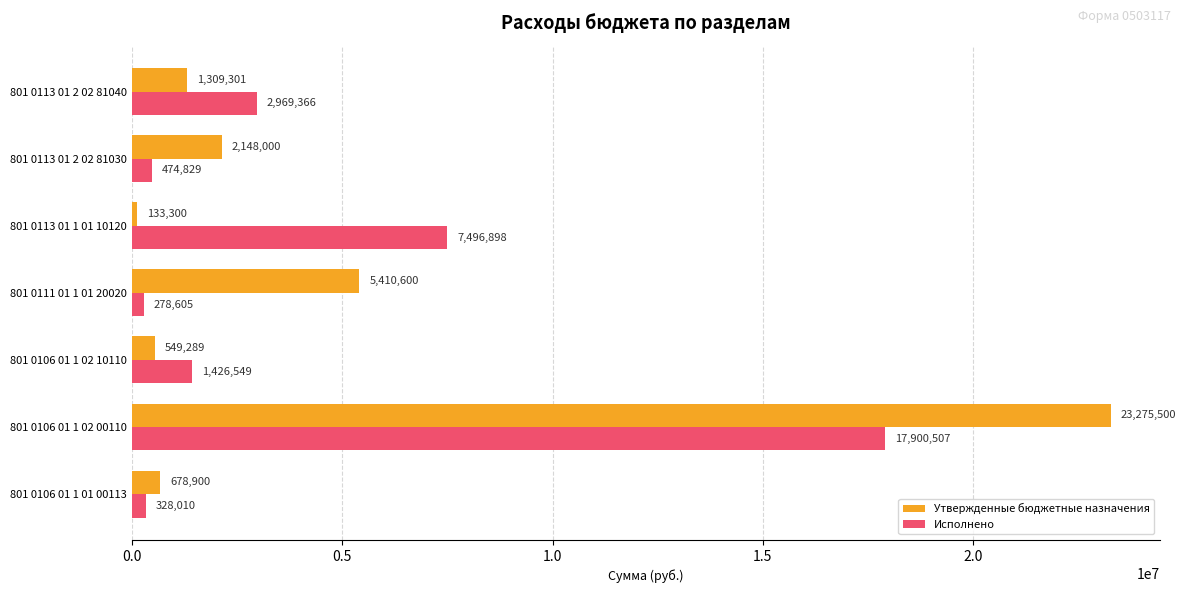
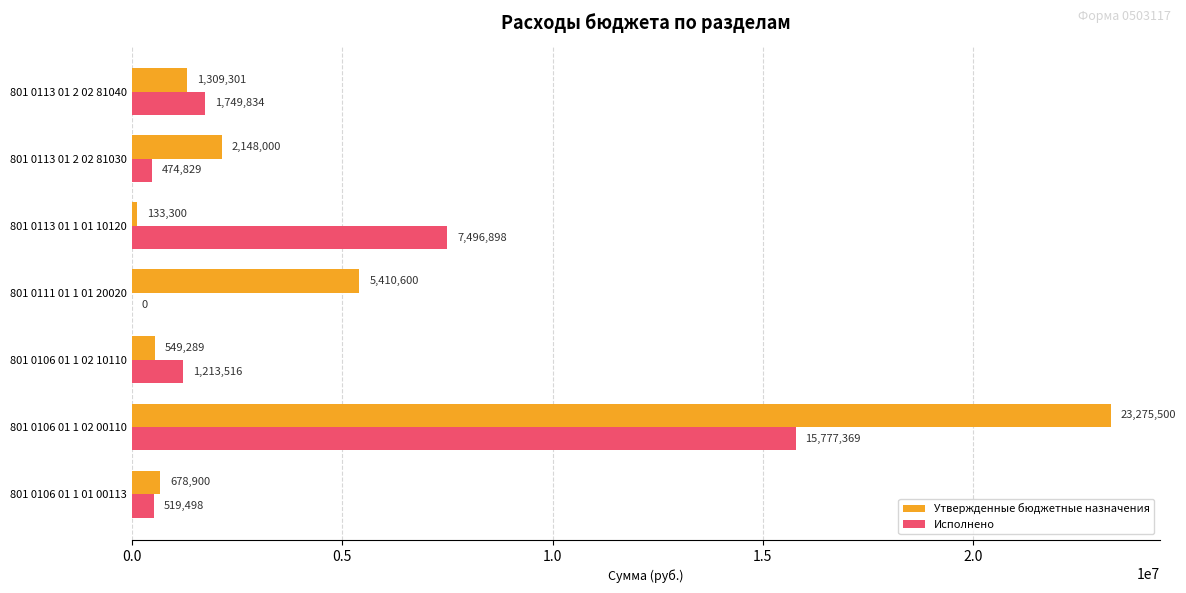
Исполнено, 801 0113 01 2 02 81040: 2,969,366 -> 1,749,834
Исполнено, 801 0111 01 1 01 20020: 278,605 -> 0
Исполнено, 801 0106 01 1 02 10110: 1,426,549 -> 1,213,516
Исполнено, 801 0106 01 1 02 00110: 17,900,507 -> 15,777,369
Исполнено, 801 0106 01 1 01 00113: 328,010 -> 519,498
